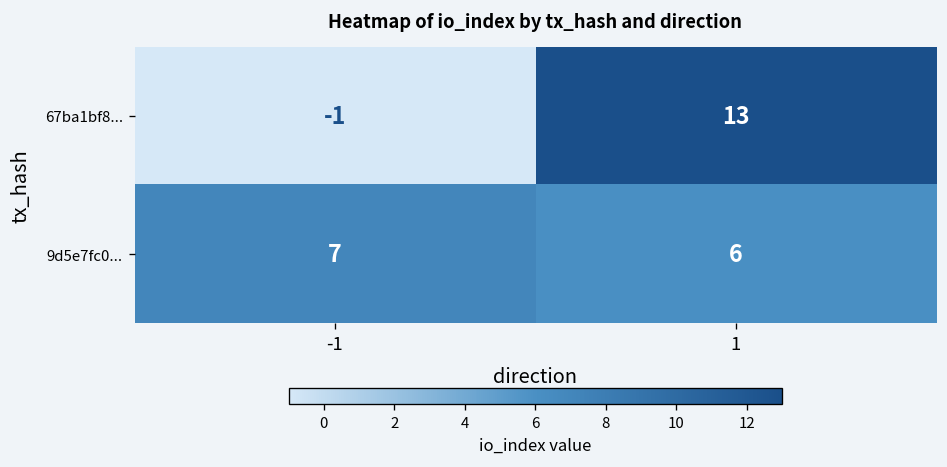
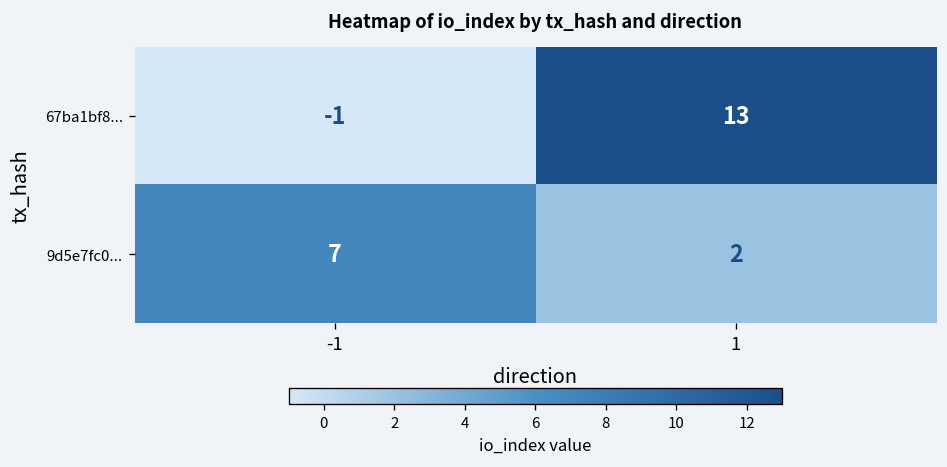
9d5e7fc0..., 1: 6 -> 2
